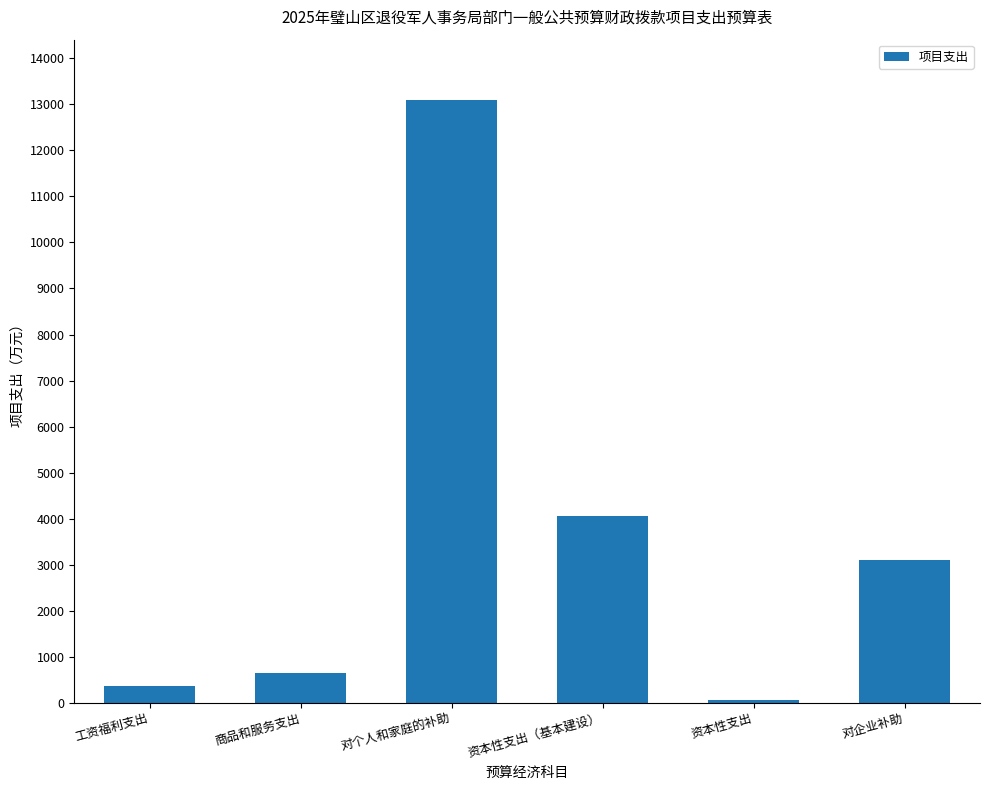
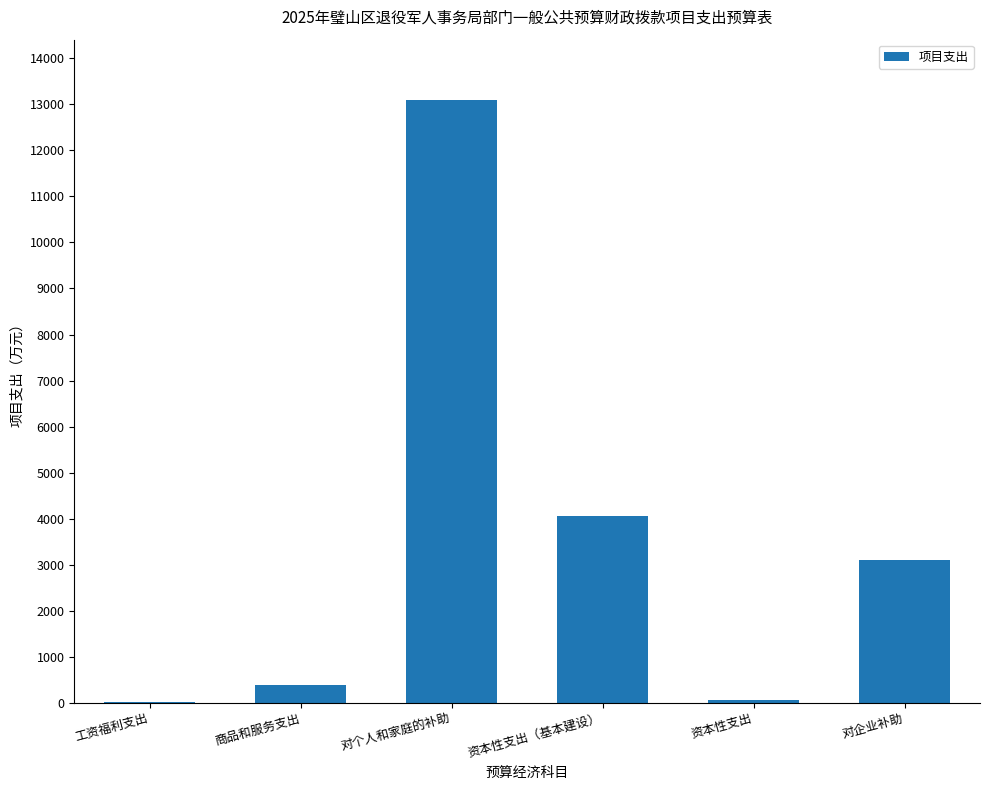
工资福利支出: 400 -> 0
商品和服务支出: 600 -> 400
